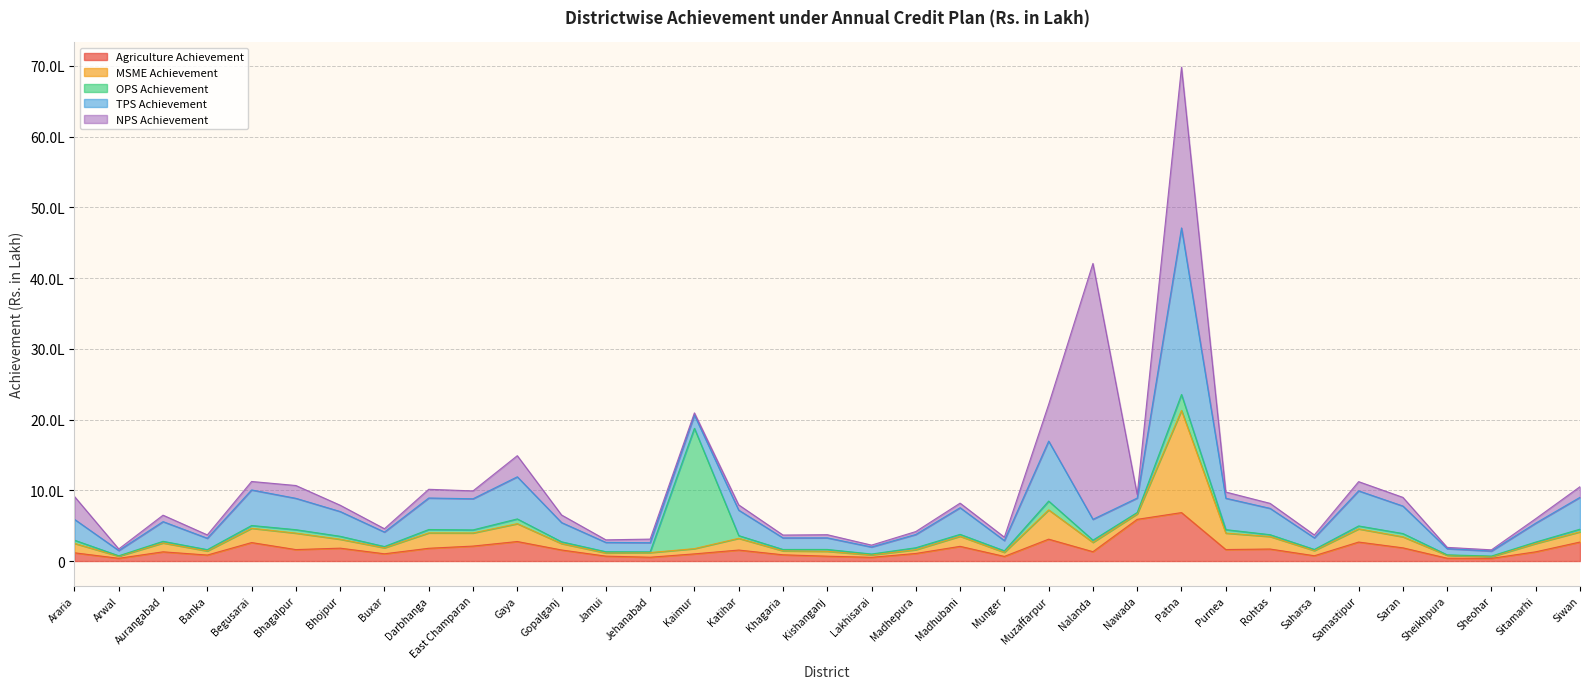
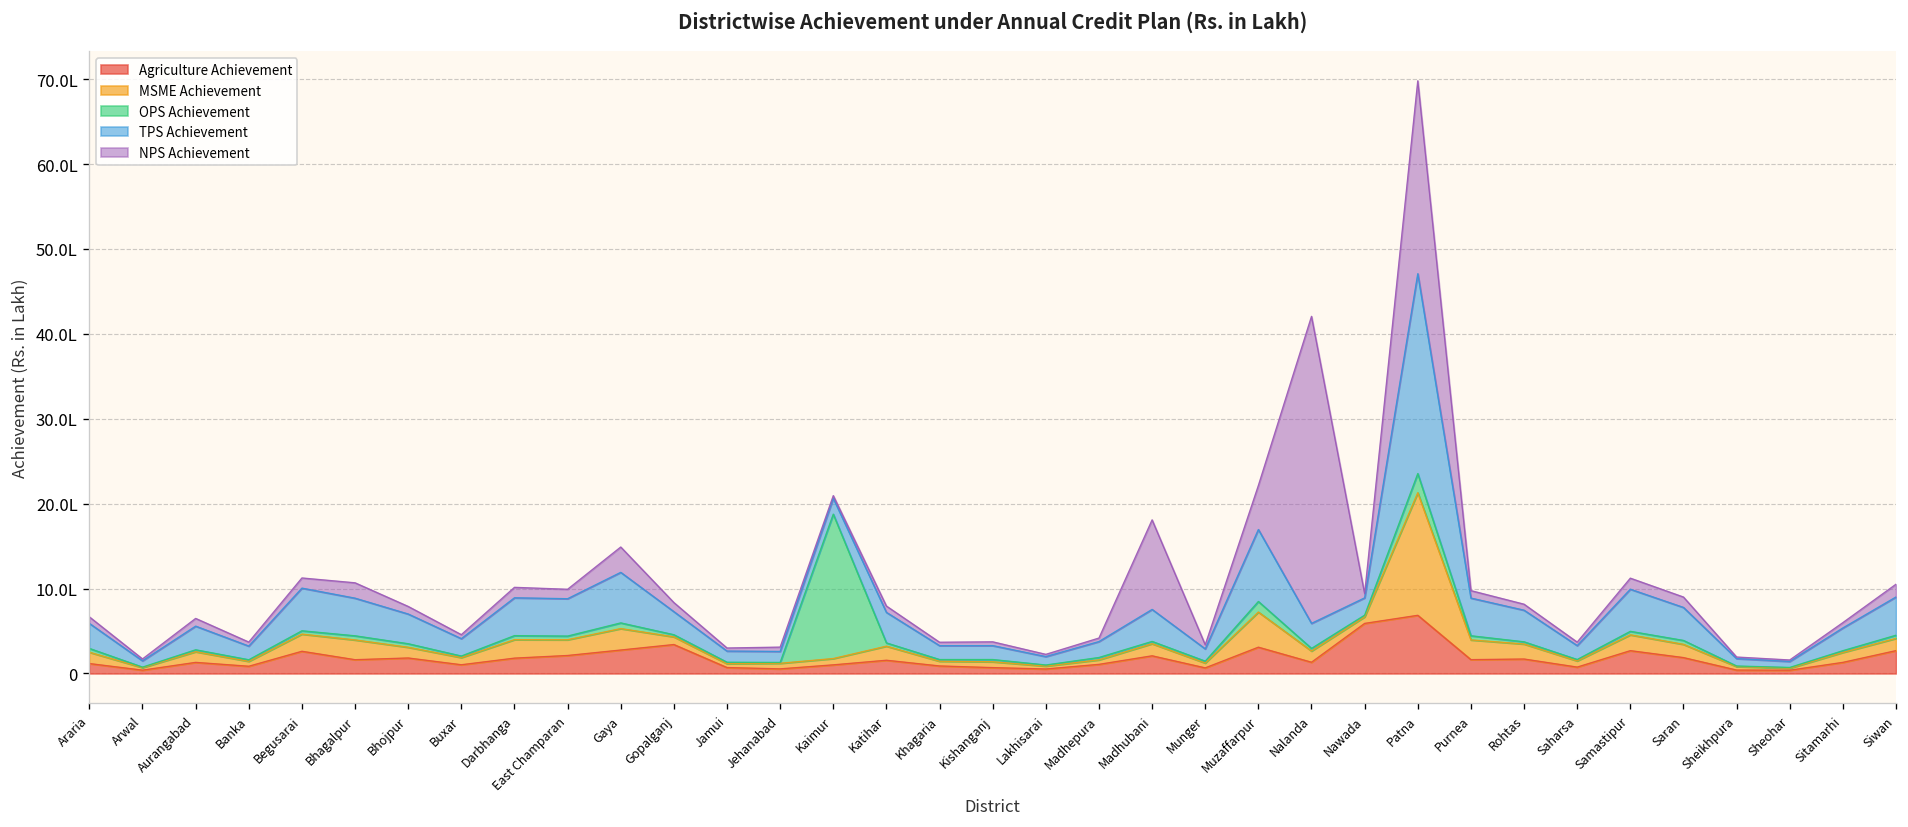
NPS Achievement, Araria: 3L -> 1L
Agriculture Achievement, Gopalganj: 2L -> 3L
NPS Achievement, Madhubani: 1L -> 11L
